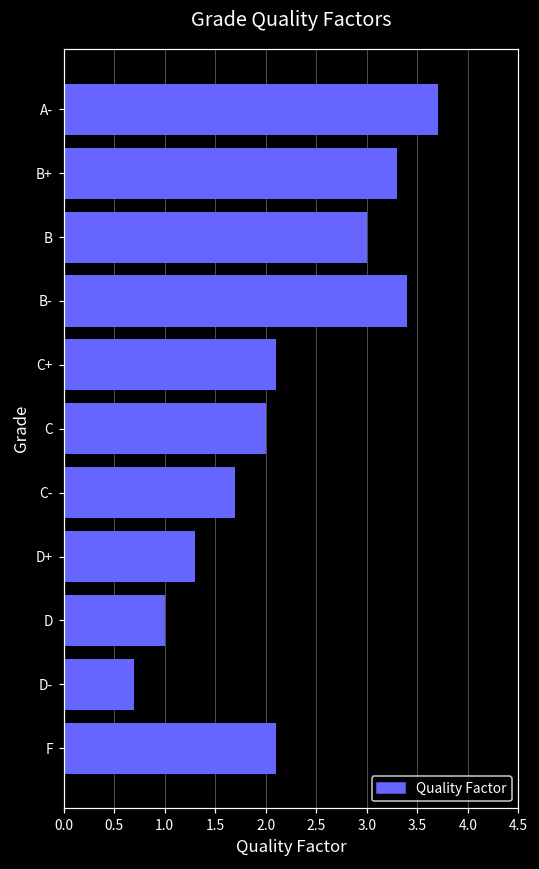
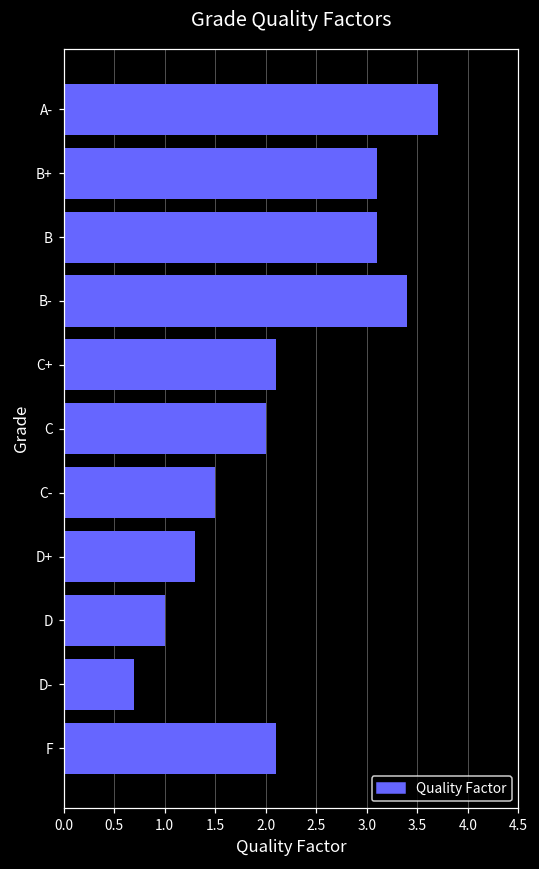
B+: 3.3 -> 3.1
B: 3.0 -> 3.1
C-: 1.7 -> 1.5
